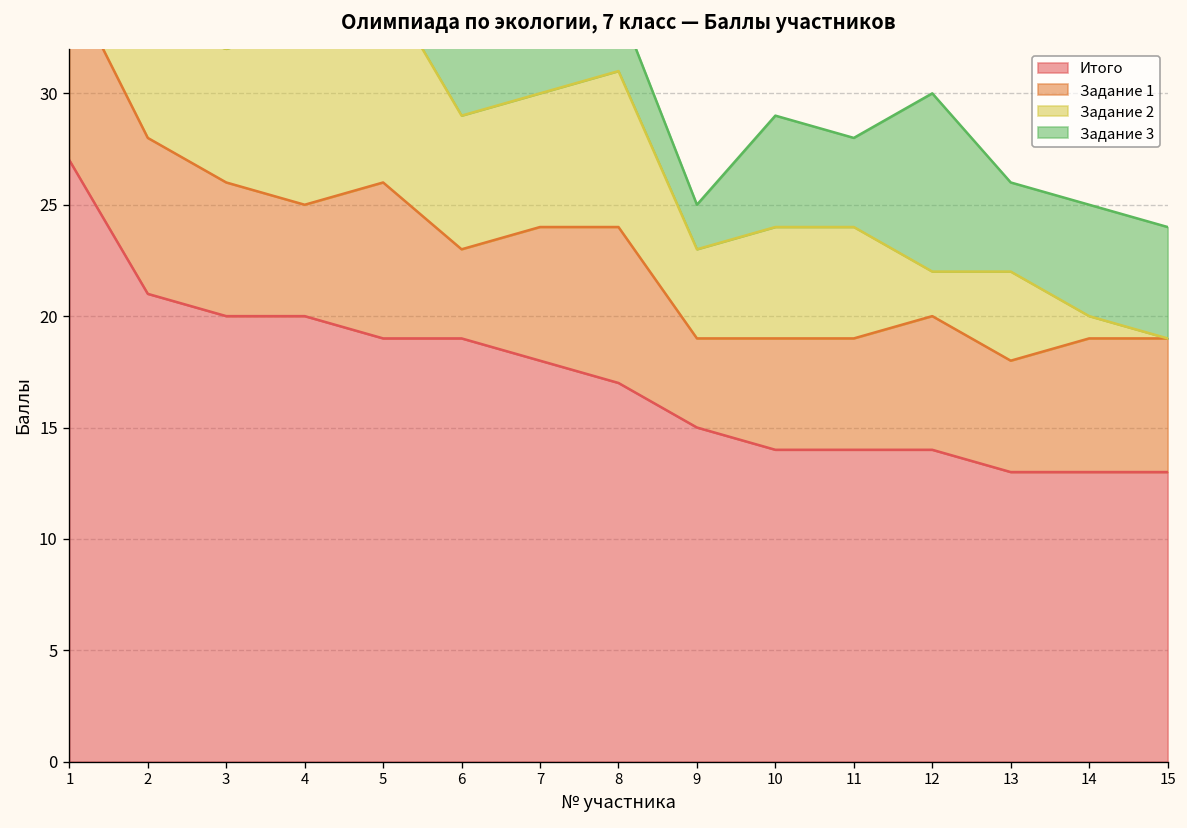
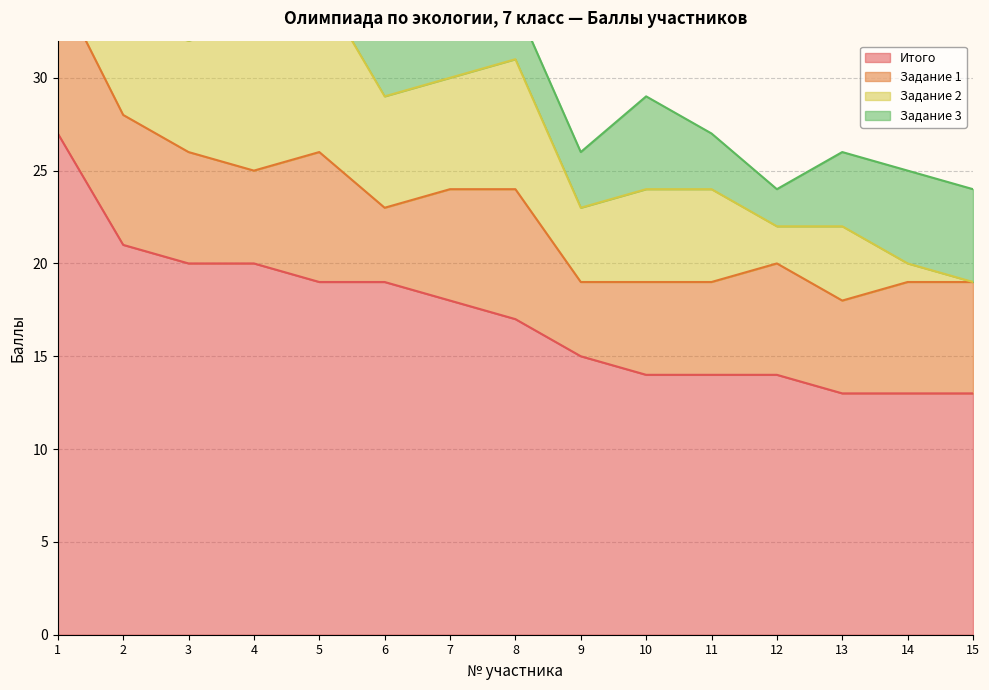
Задание 3, 9: 2 -> 3
Задание 3, 11: 4 -> 3
Задание 3, 12: 8 -> 2
